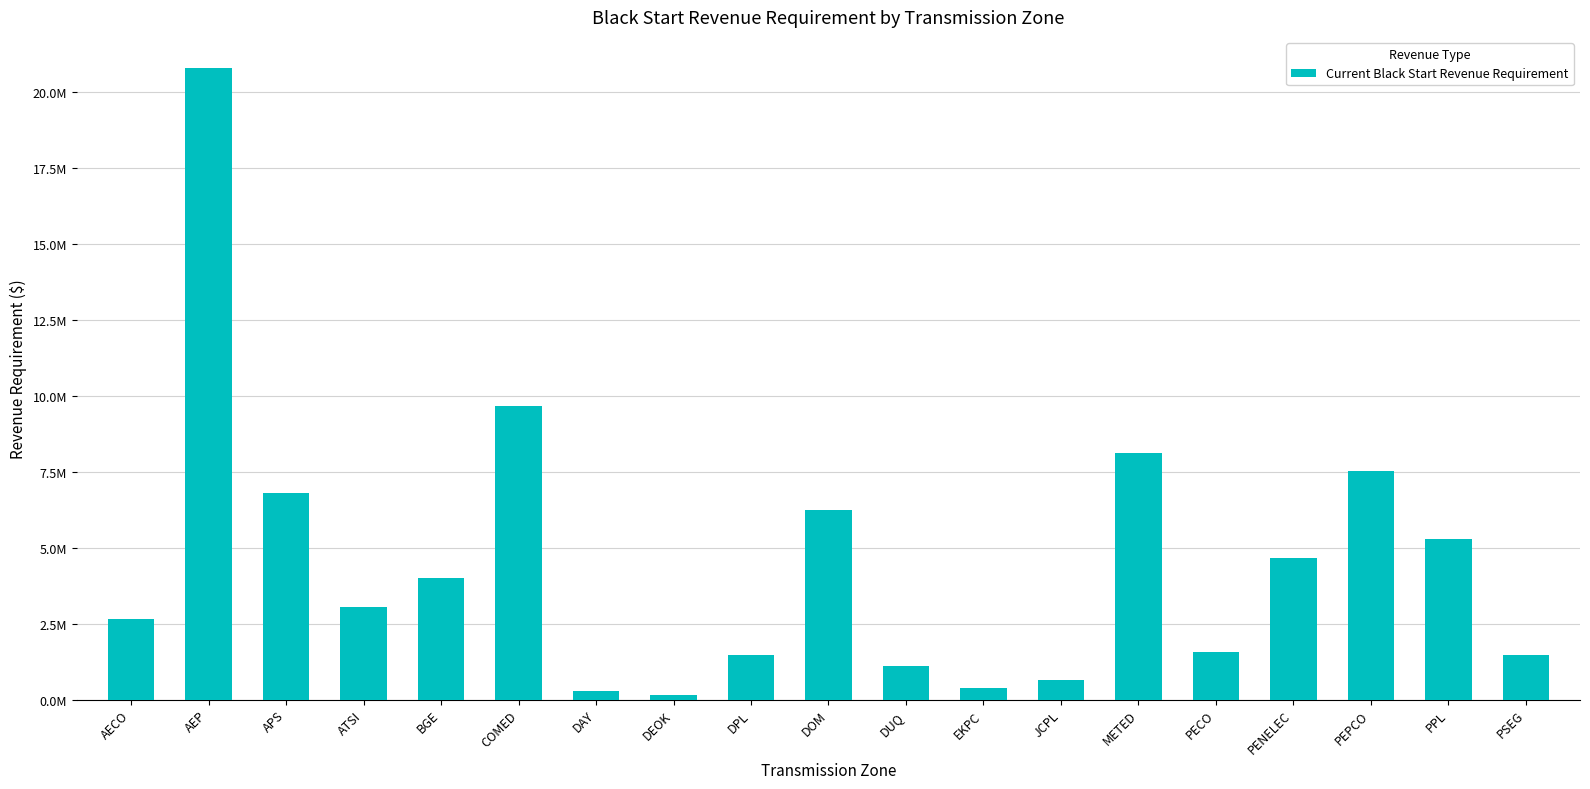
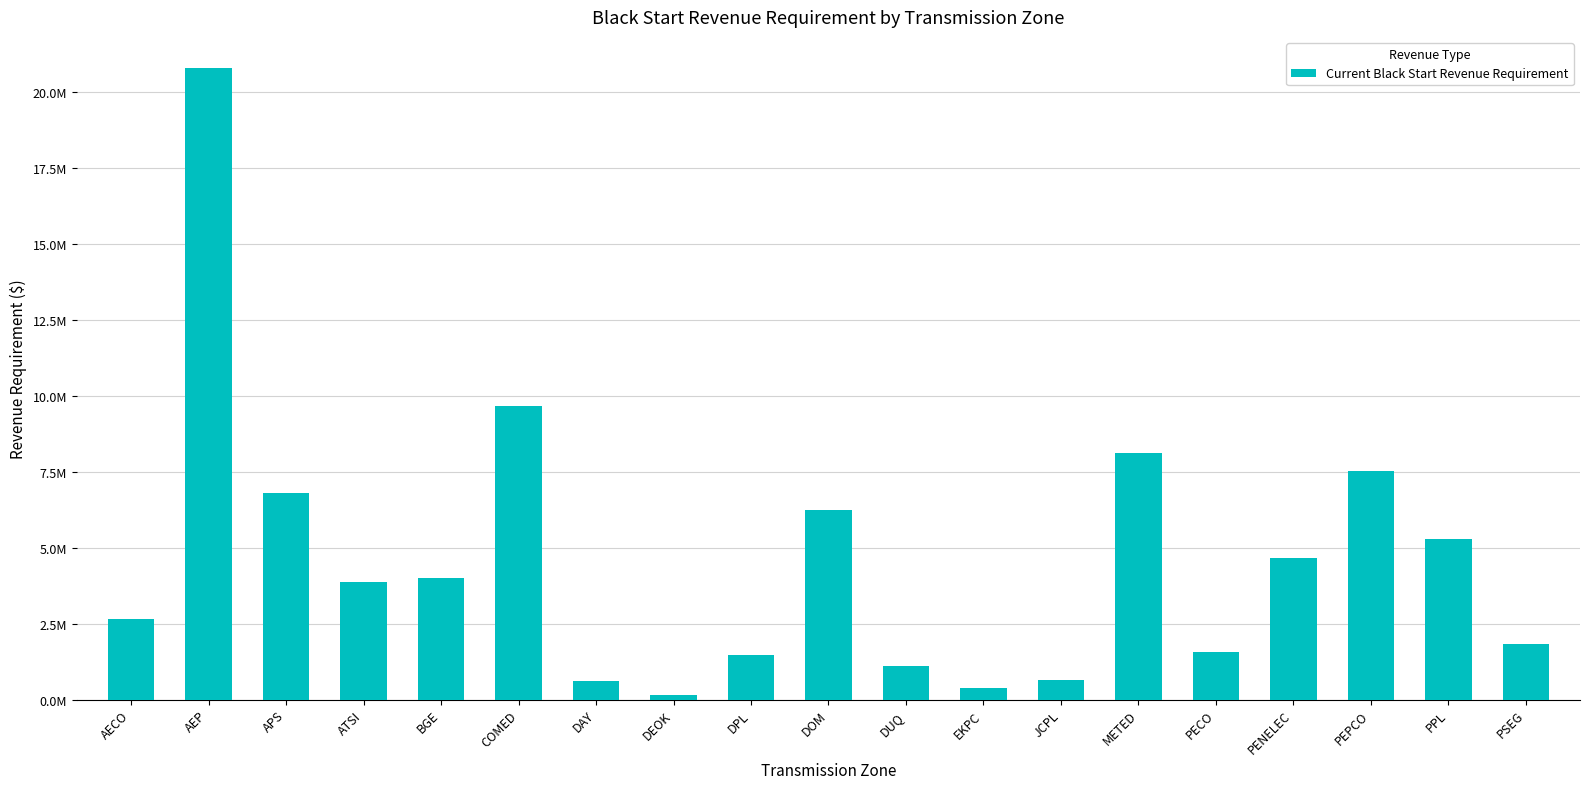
ATSI: 3000000 -> 3900000
DAY: 300000 -> 600000
PSEG: 1500000 -> 1800000
